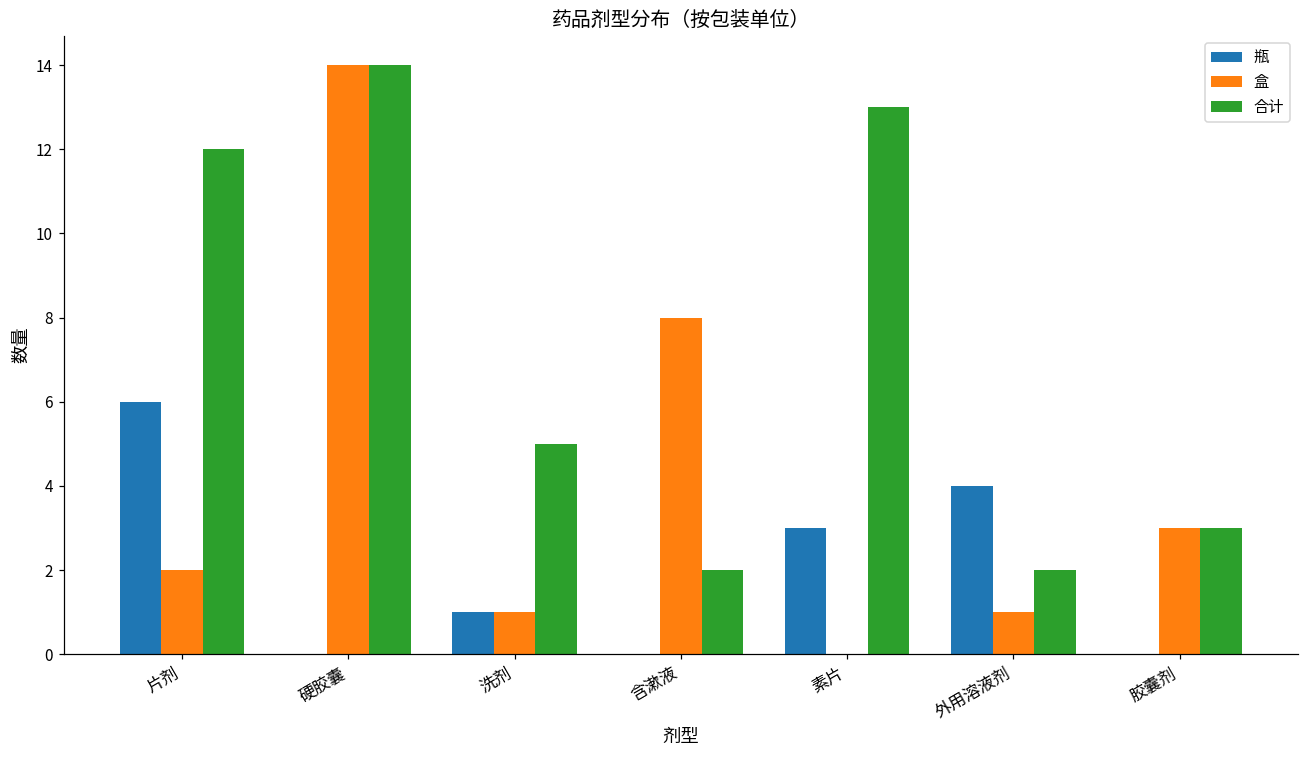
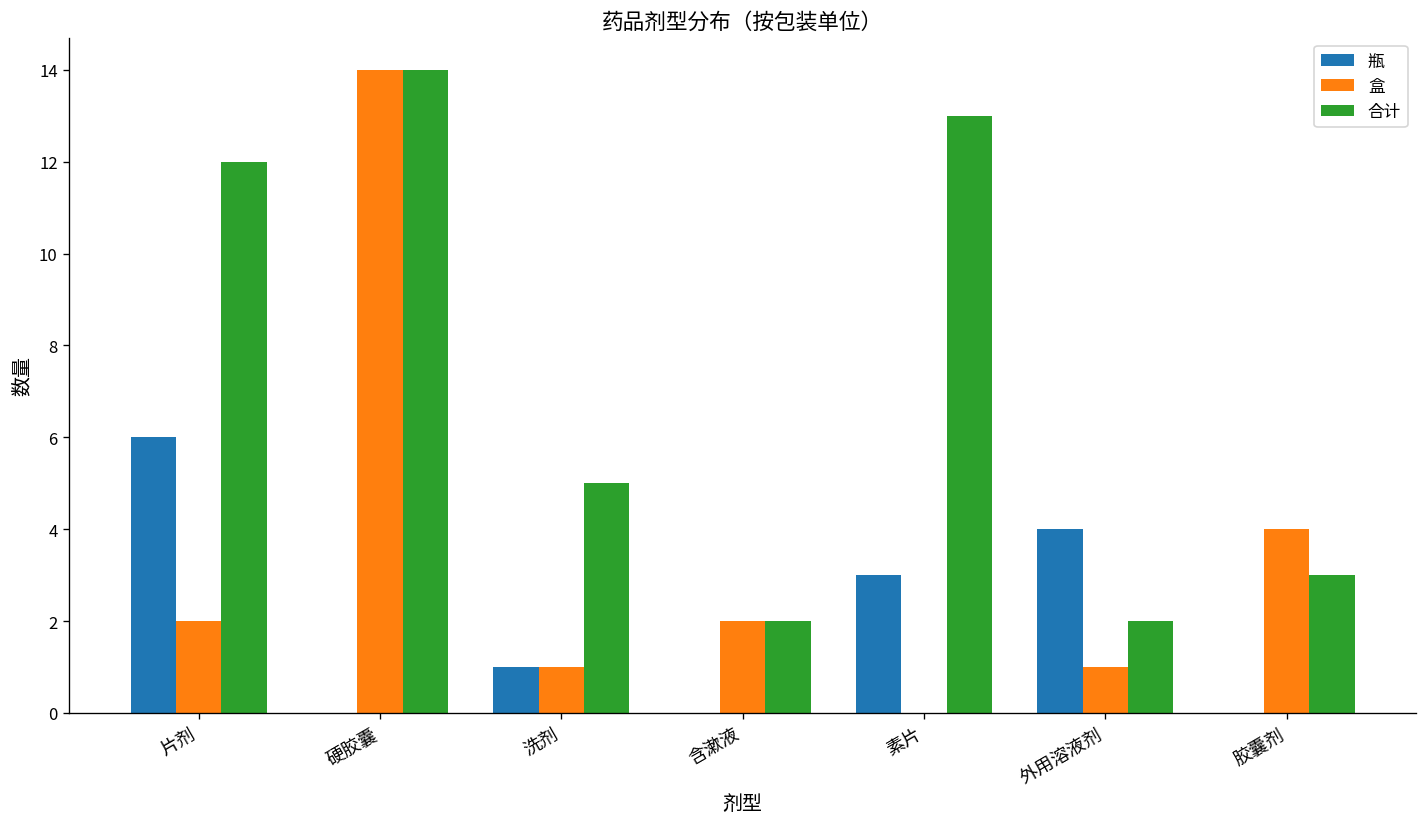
盒, 含漱液: 8 -> 2
盒, 胶囊剂: 3 -> 4
